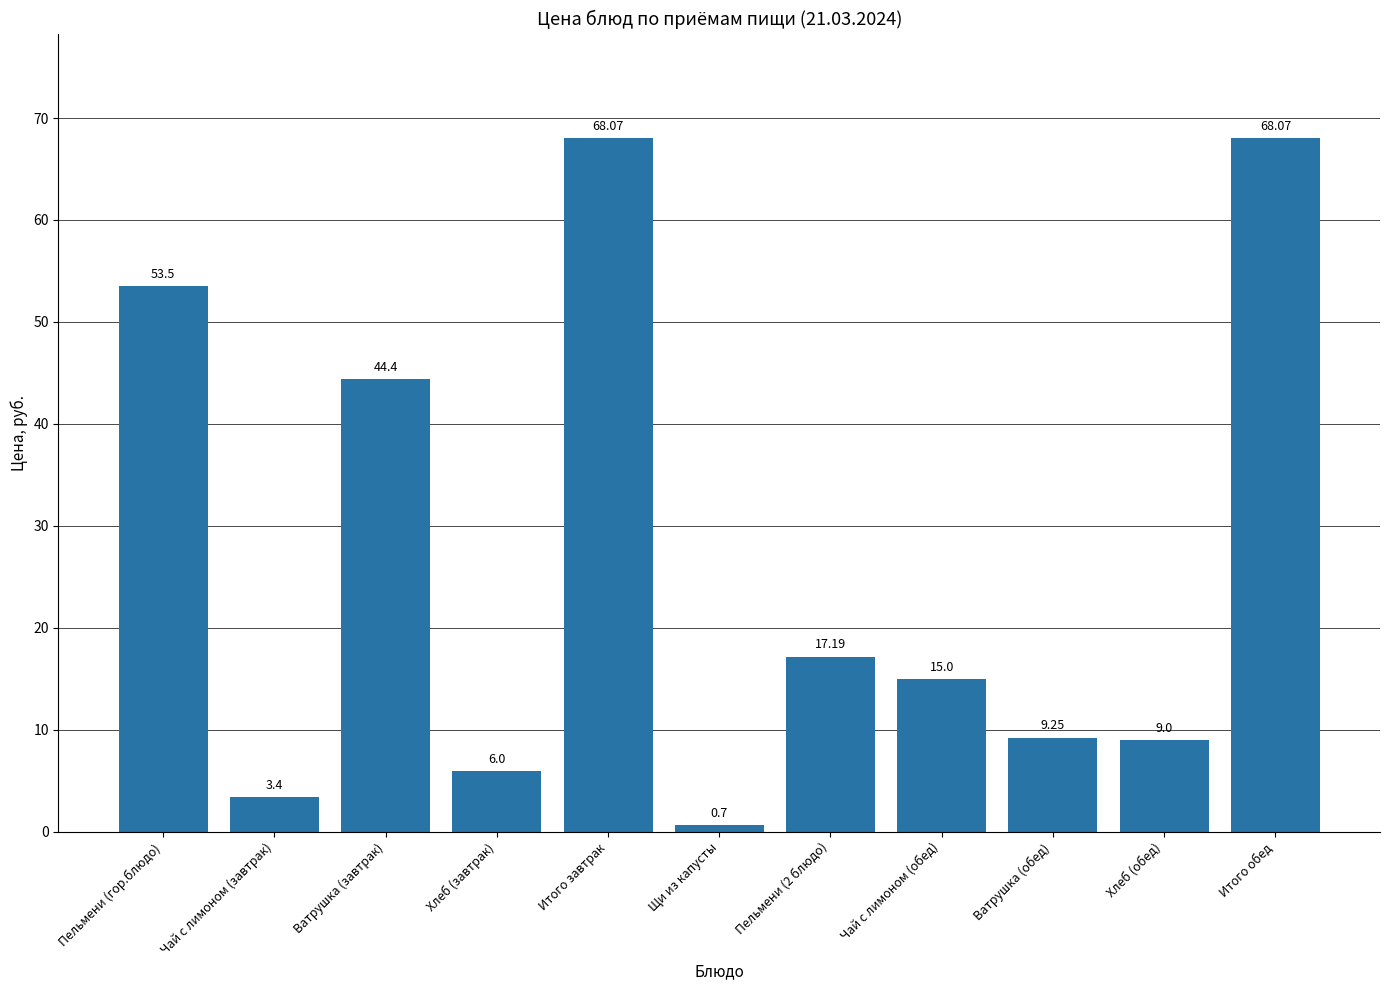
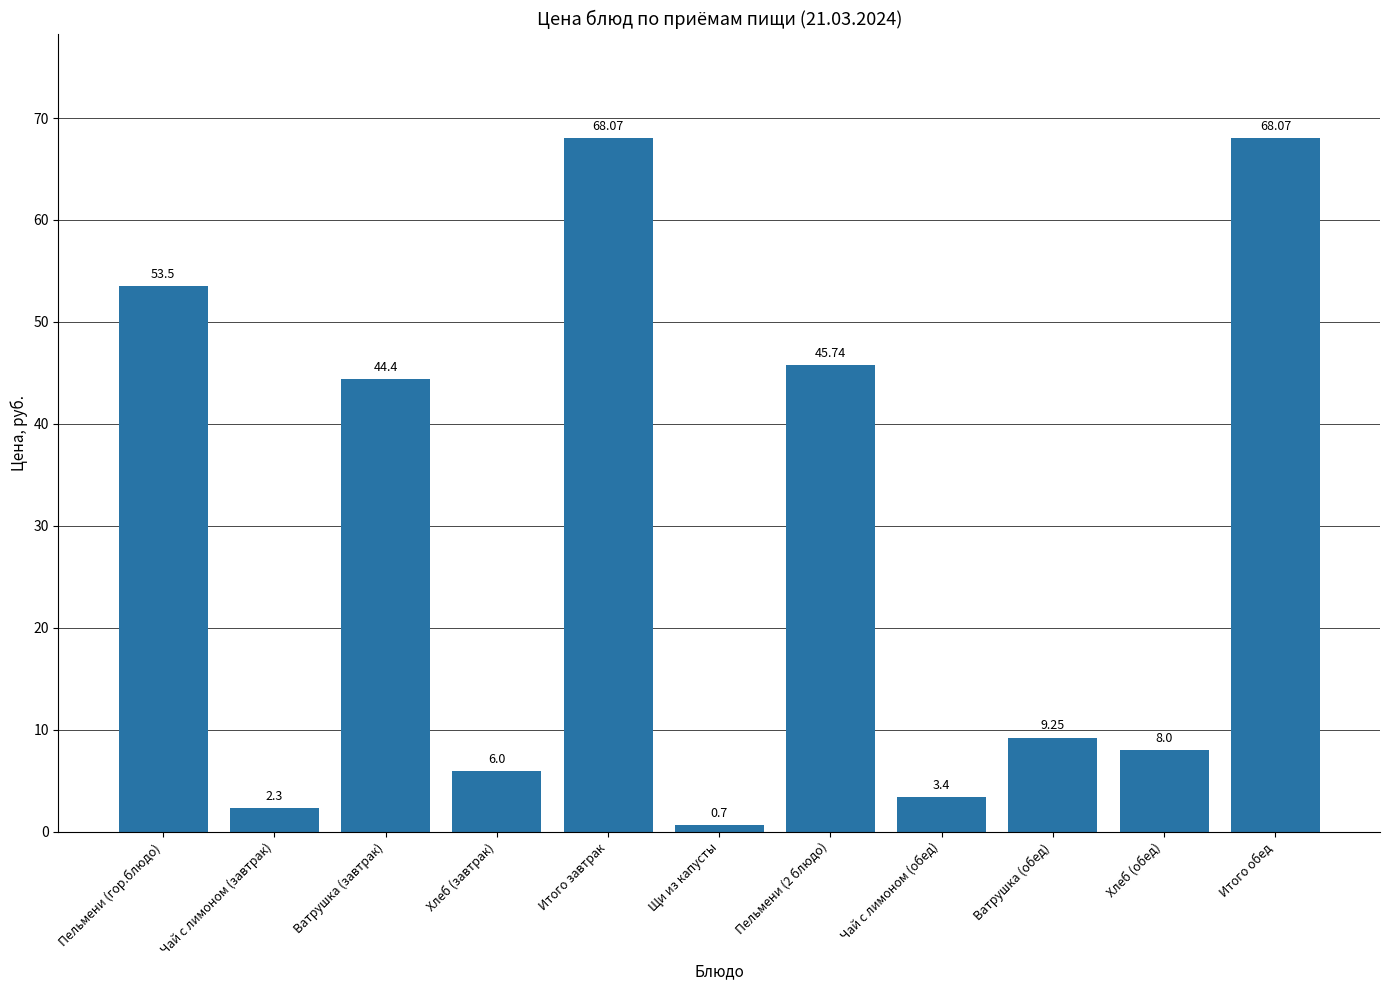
Чай с лимоном (завтрак): 3.4 -> 2.3
Пельмени (2 блюдо): 17.19 -> 45.74
Чай с лимоном (обед): 15.0 -> 3.4
Хлеб (обед): 9.0 -> 8.0
